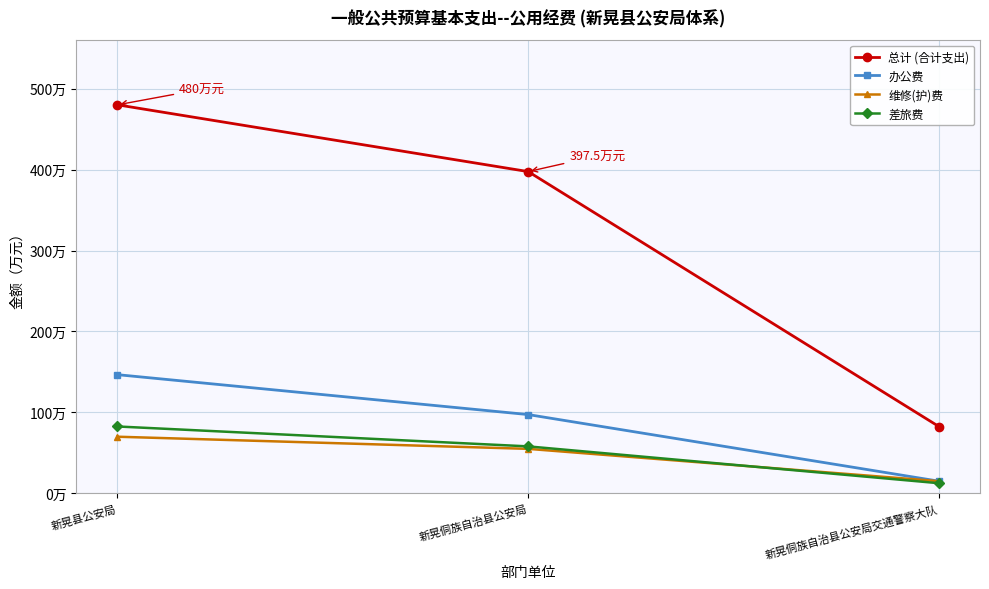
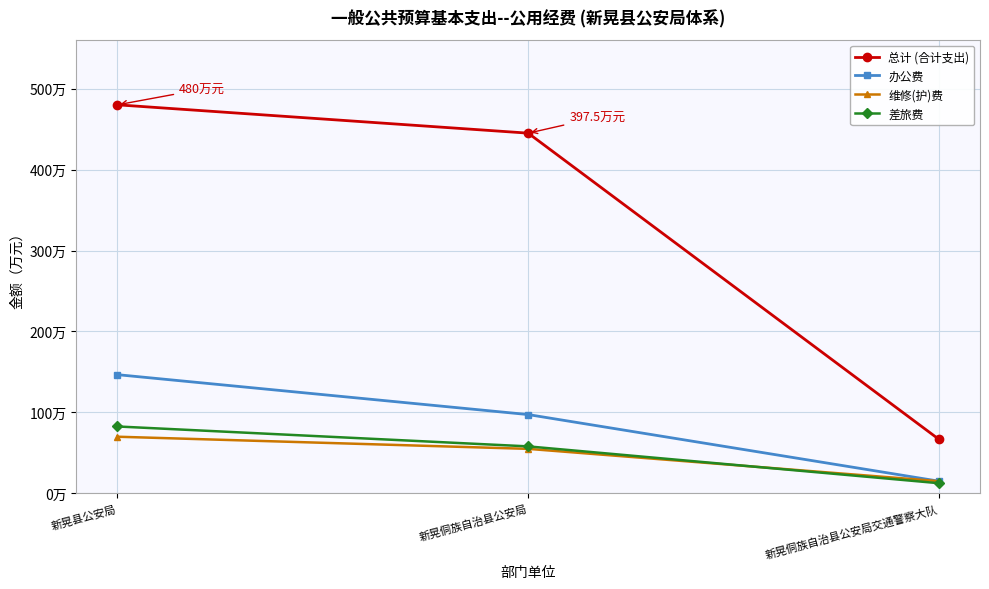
总计 (合计支出), 新晃侗族自治县公安局: 400万 -> 450万
总计 (合计支出), 新晃侗族自治县公安局交通警察大队: 80万 -> 70万
